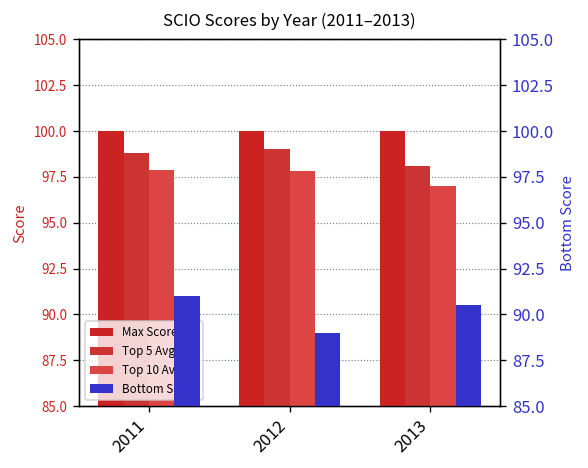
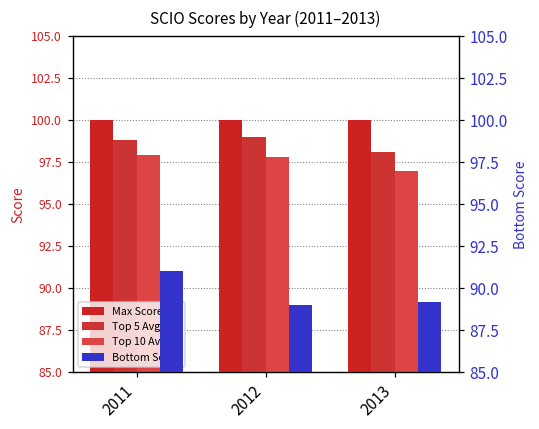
Bottom Score, 2013: 90.5 -> 89.2
